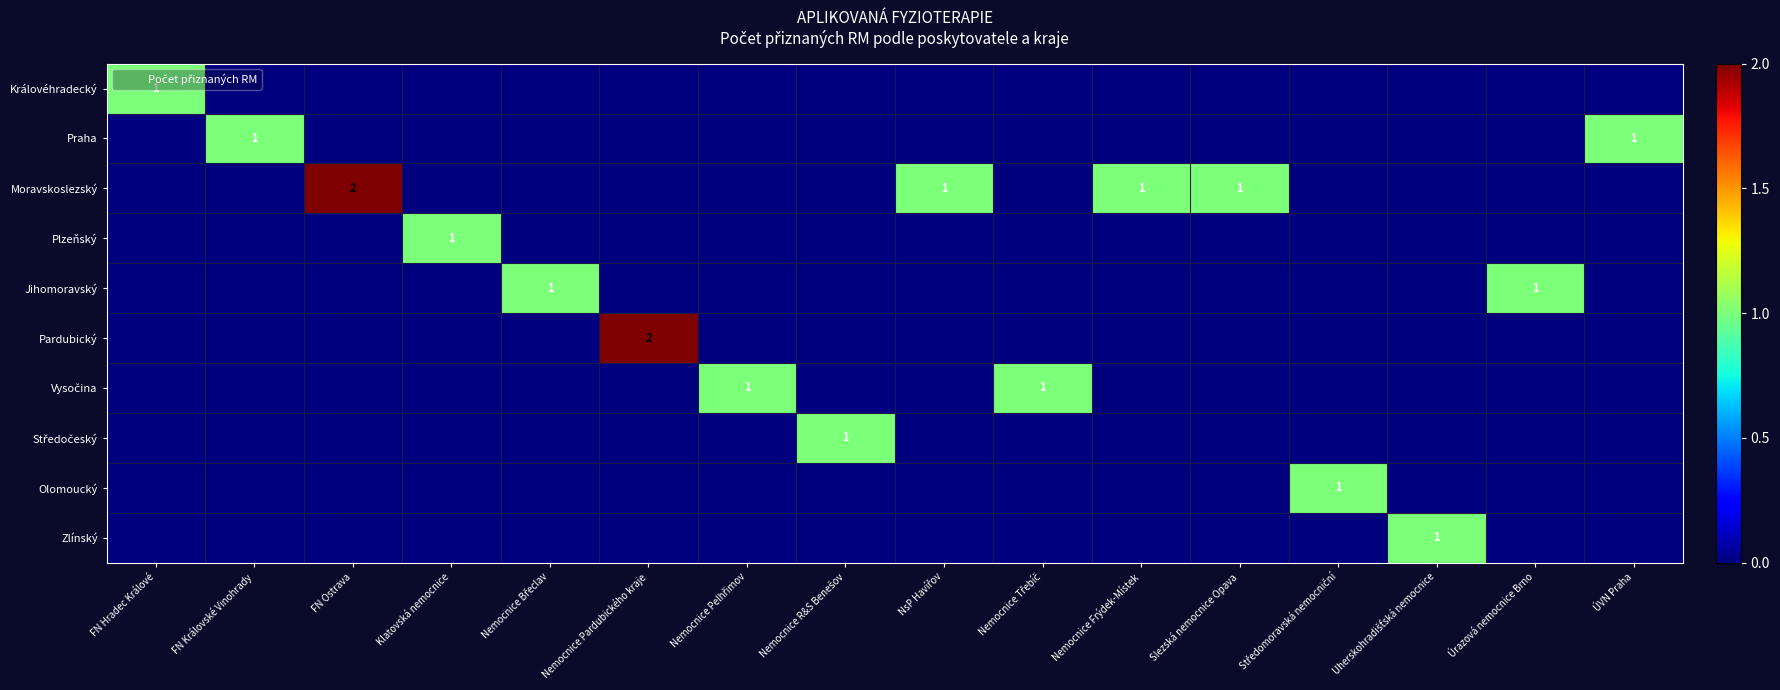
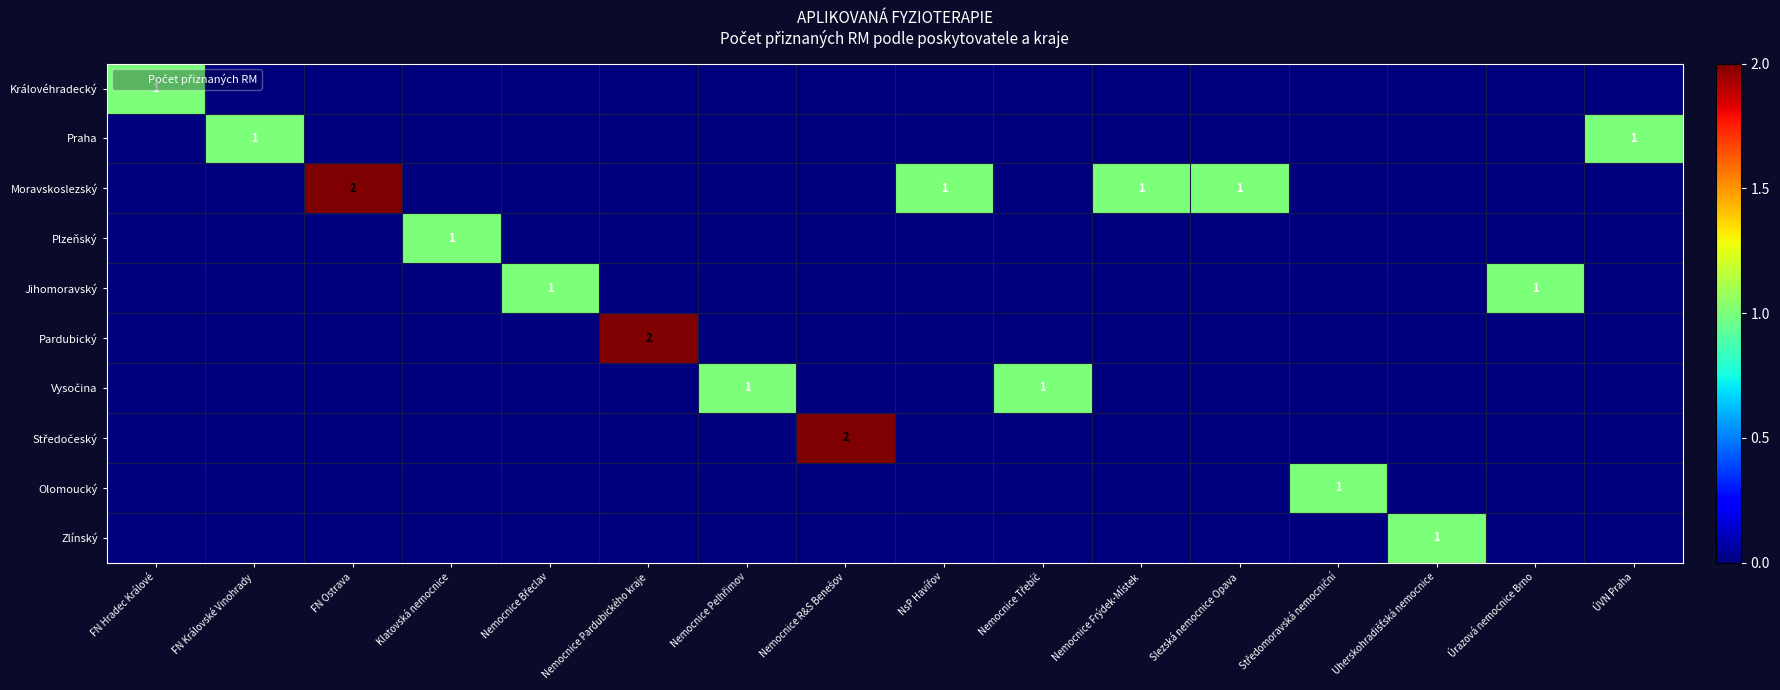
Středočeský, Nemocnice R&S Benešov: 1 -> 2
